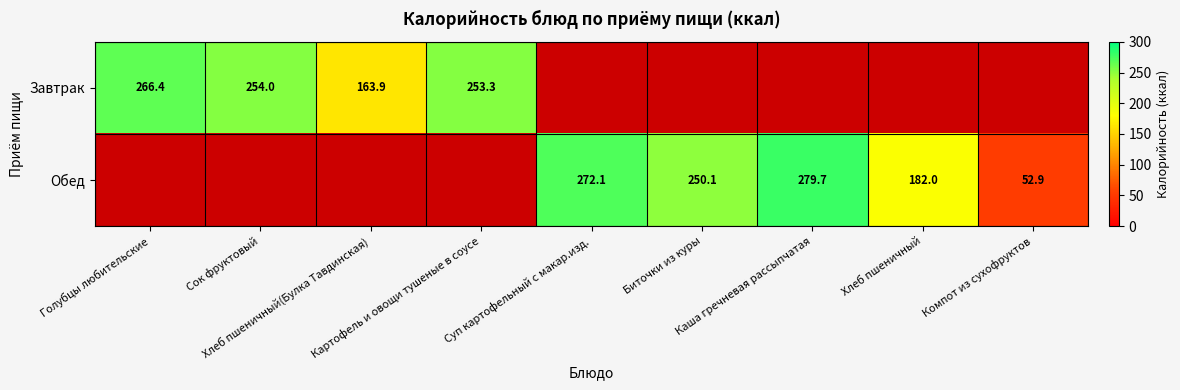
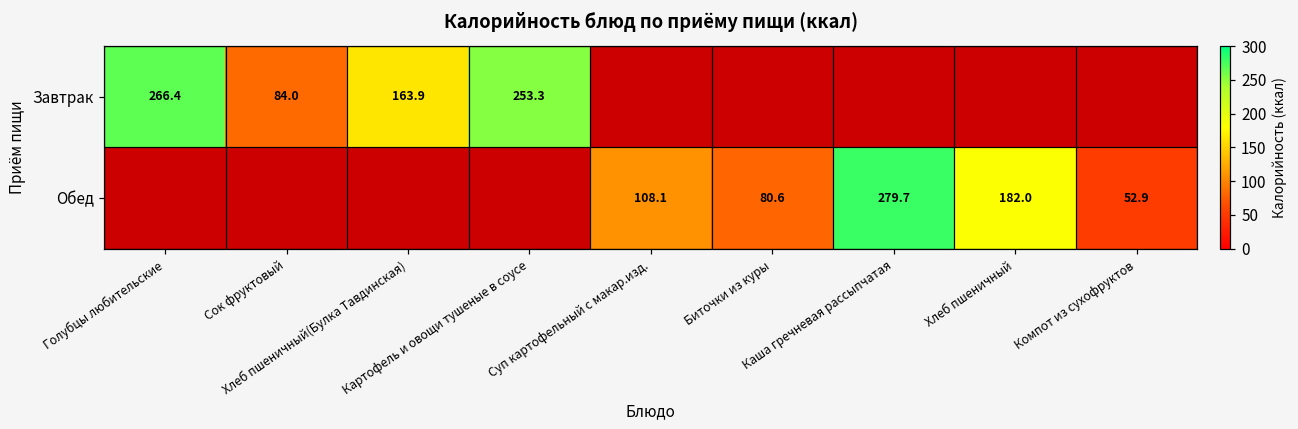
Завтрак, Сок фруктовый: 254.0 -> 84.0
Обед, Суп картофельный с макар.изд.: 272.1 -> 108.1
Обед, Биточки из куры: 250.1 -> 80.6
